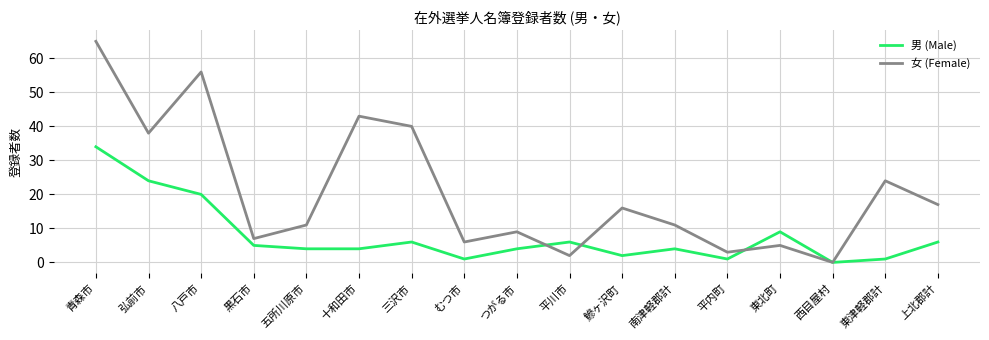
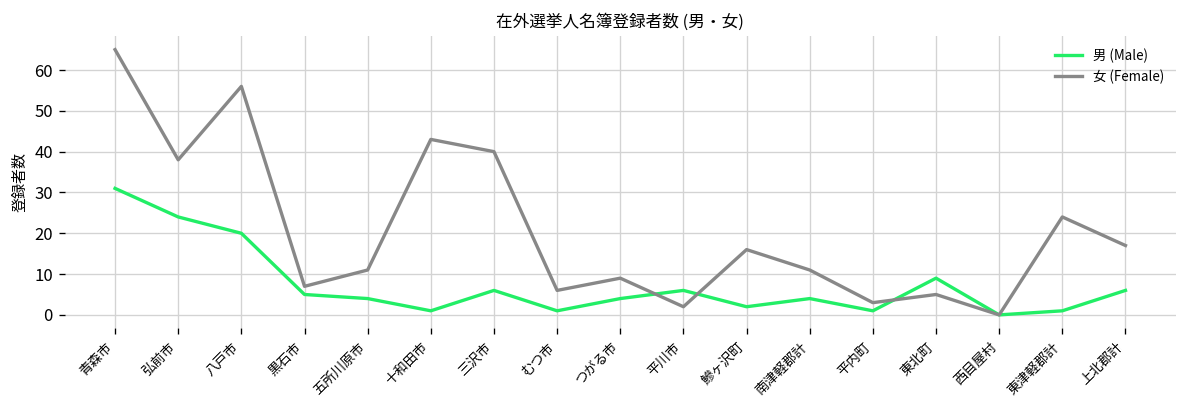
男 (Male), 青森市: 34 -> 31
男 (Male), 十和田市: 4 -> 1
